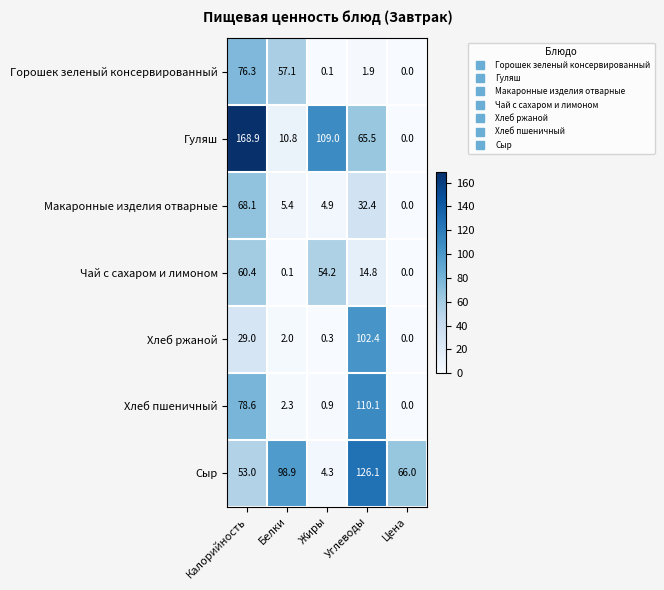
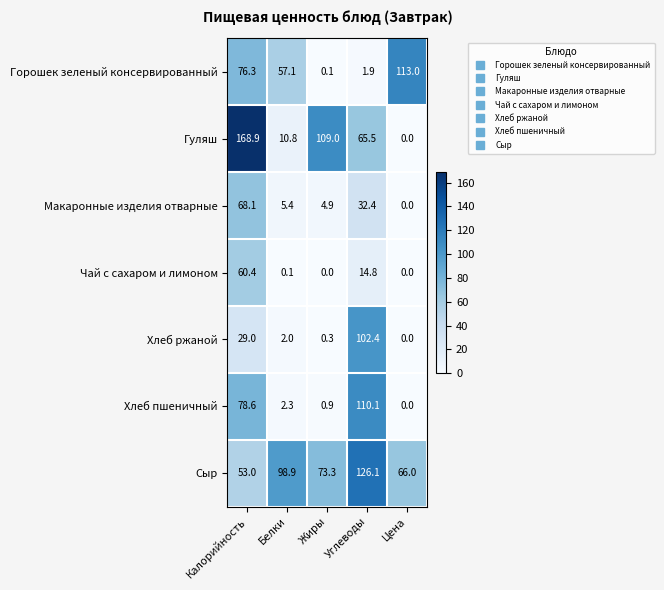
Горошек зеленый консервированный, Цена: 0.0 -> 113.0
Чай с сахаром и лимоном, Жиры: 54.2 -> 0.0
Сыр, Жиры: 4.3 -> 73.3
